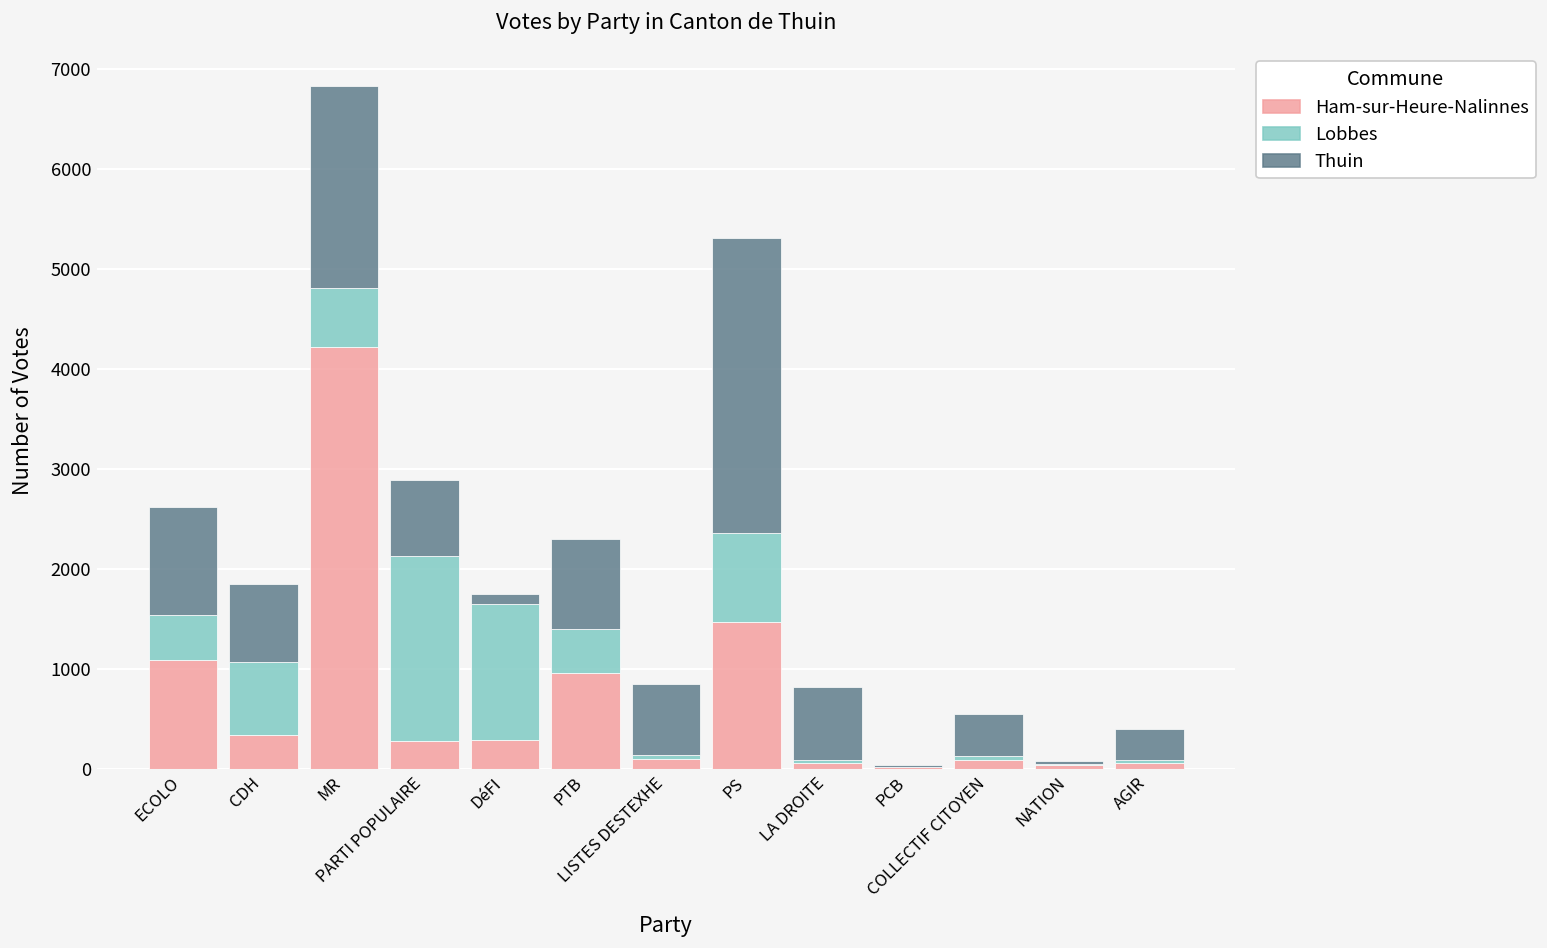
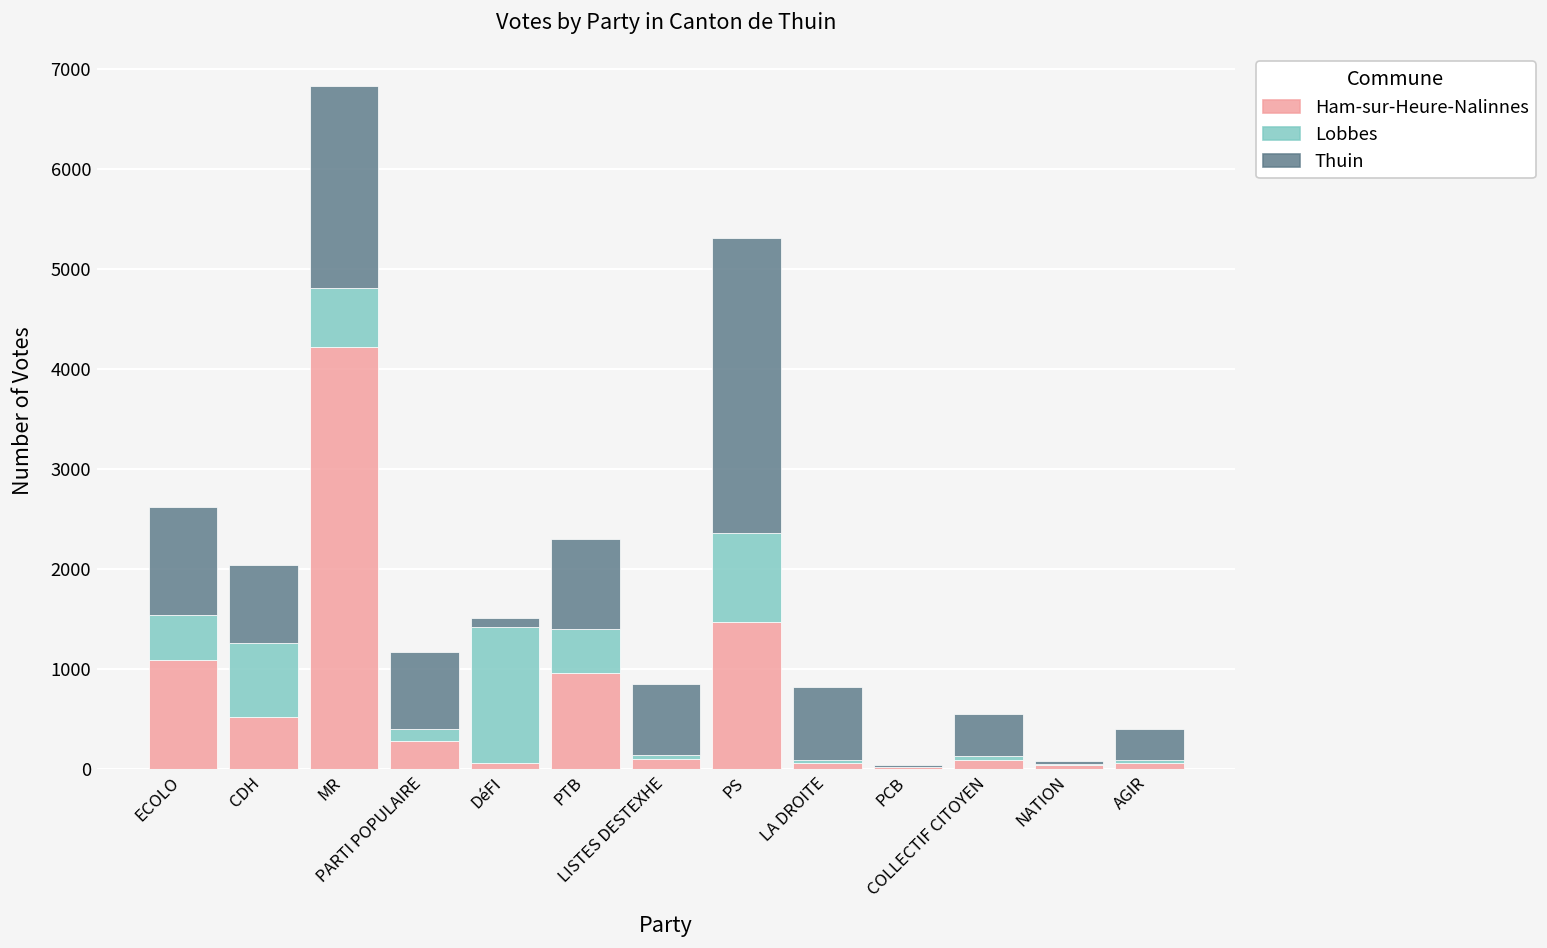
Ham-sur-Heure-Nalinnes, CDH: 300 -> 500
Lobbes, PARTI POPULAIRE: 1900 -> 100
Ham-sur-Heure-Nalinnes, DéFI: 300 -> 100
